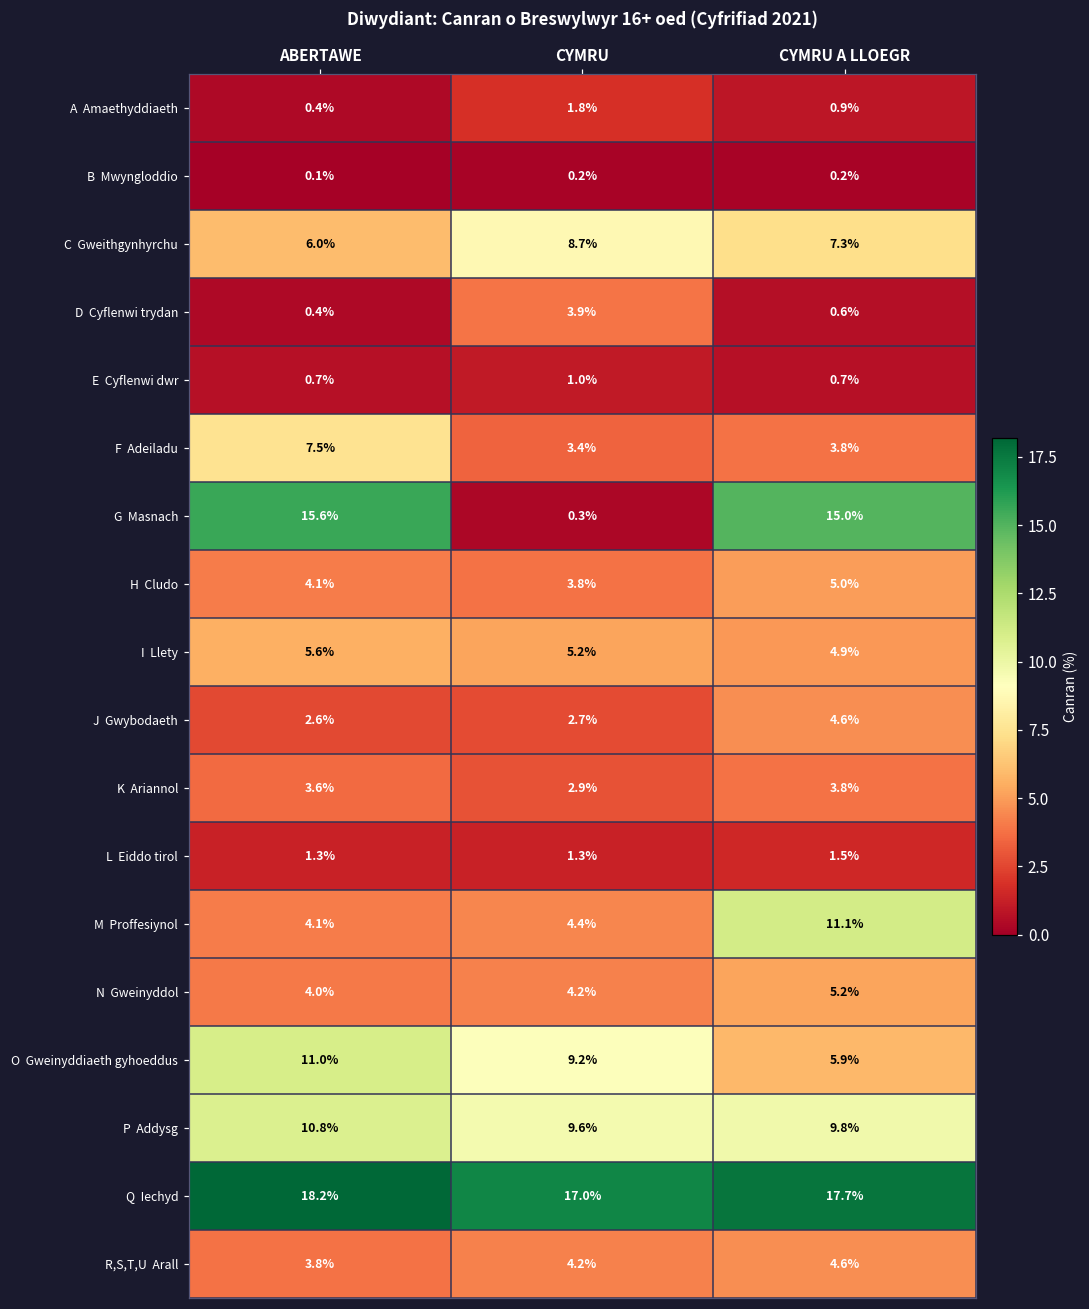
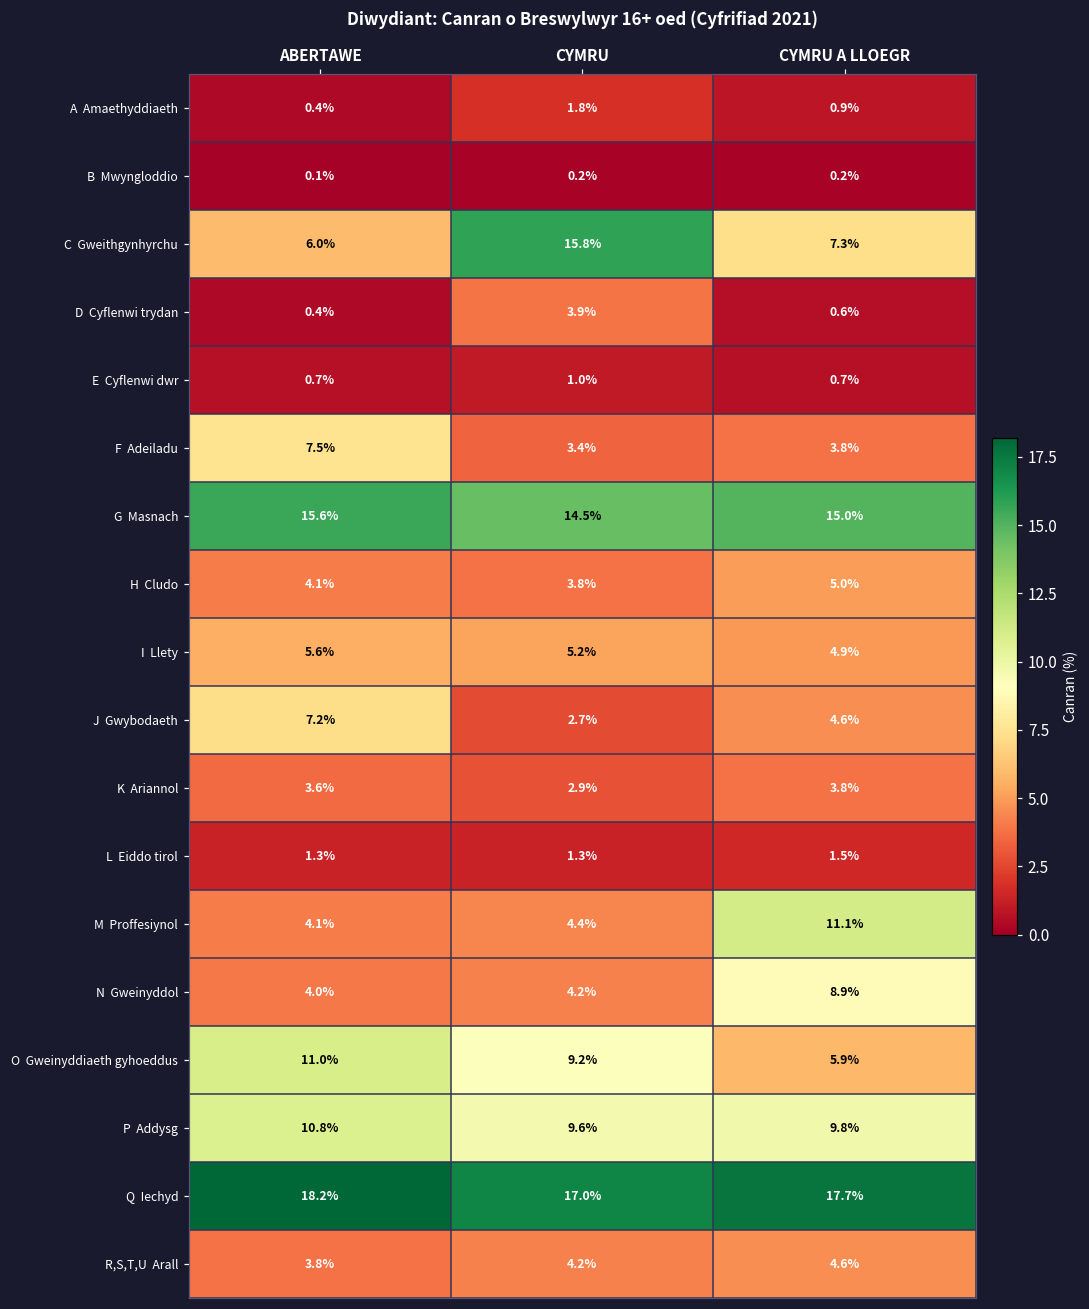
C Gweithgynhyrchu, CYMRU: 8.7% -> 15.8%
G Masnach, CYMRU: 0.3% -> 14.5%
J Gwybodaeth, ABERTAWE: 2.6% -> 7.2%
N Gweinyddol, CYMRU A LLOEGR: 5.2% -> 8.9%
